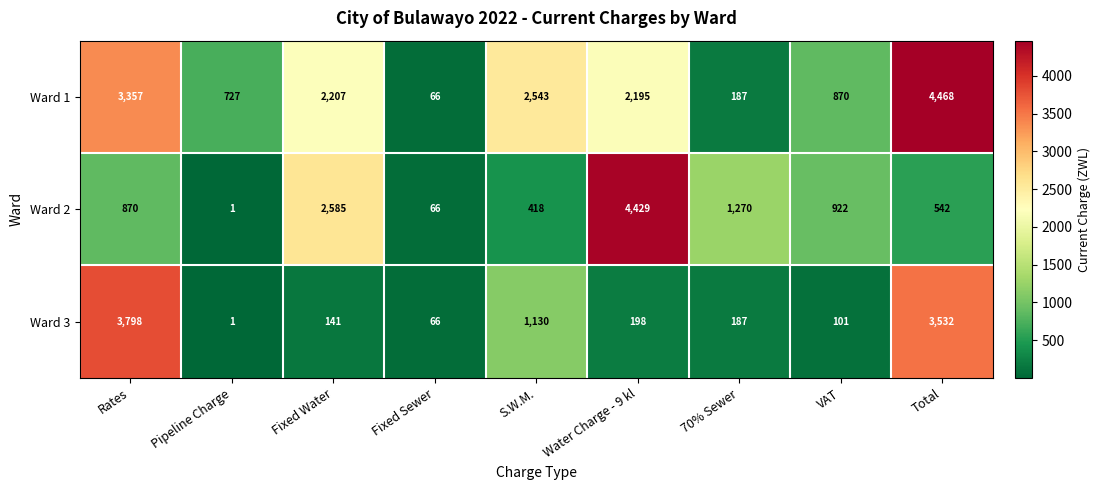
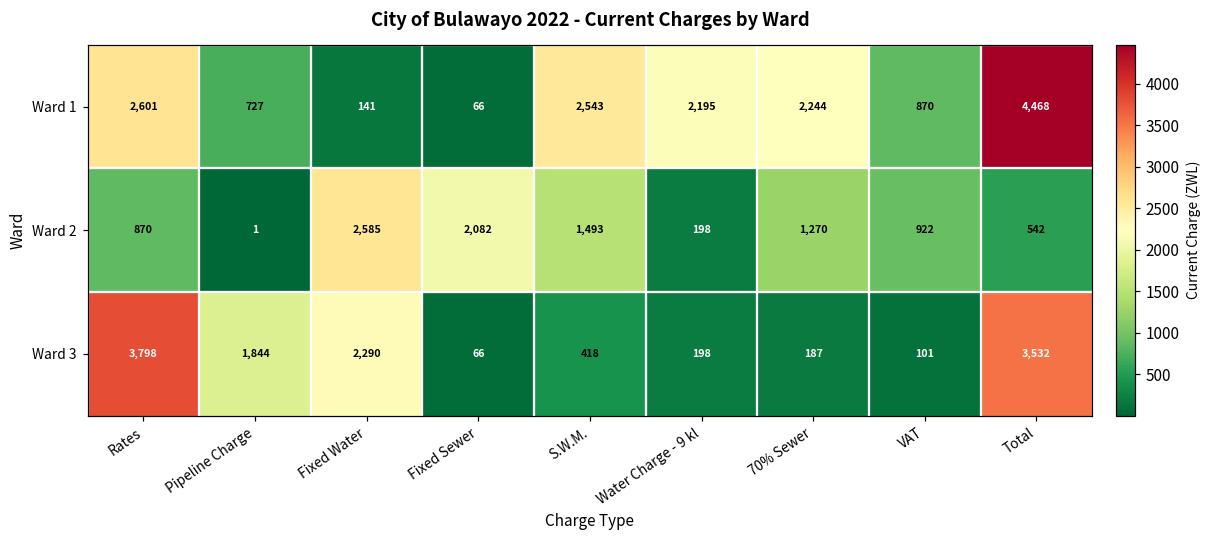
Ward 1, Rates: 3,357 -> 2,601
Ward 1, Fixed Water: 2,207 -> 141
Ward 1, 70% Sewer: 187 -> 2,244
Ward 2, Fixed Sewer: 66 -> 2,082
Ward 2, S.W.M.: 418 -> 1,493
Ward 2, Water Charge - 9 kl: 4,429 -> 198
Ward 3, Pipeline Charge: 1 -> 1,844
Ward 3, Fixed Water: 141 -> 2,290
Ward 3, S.W.M.: 1,130 -> 418
